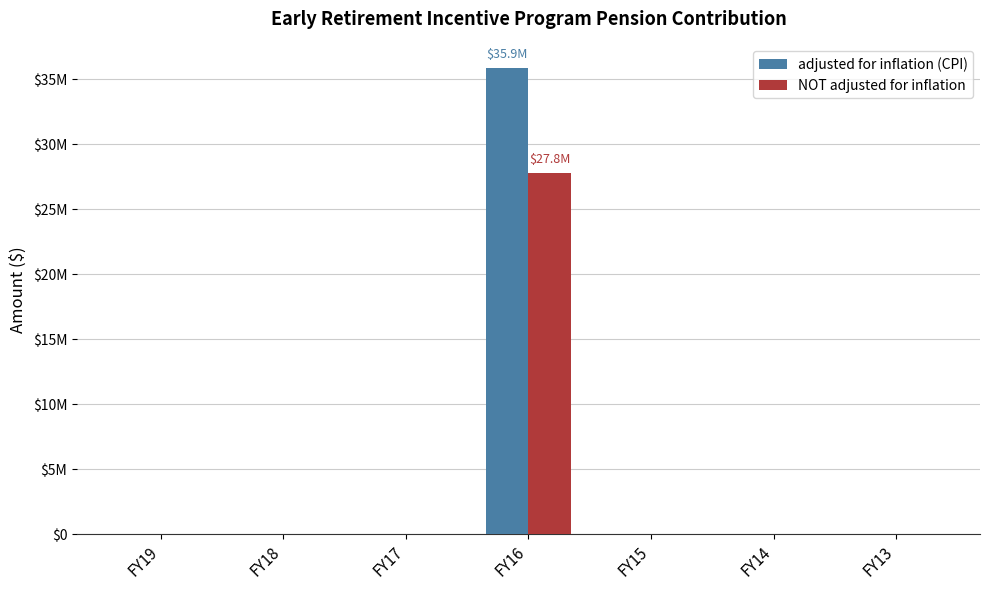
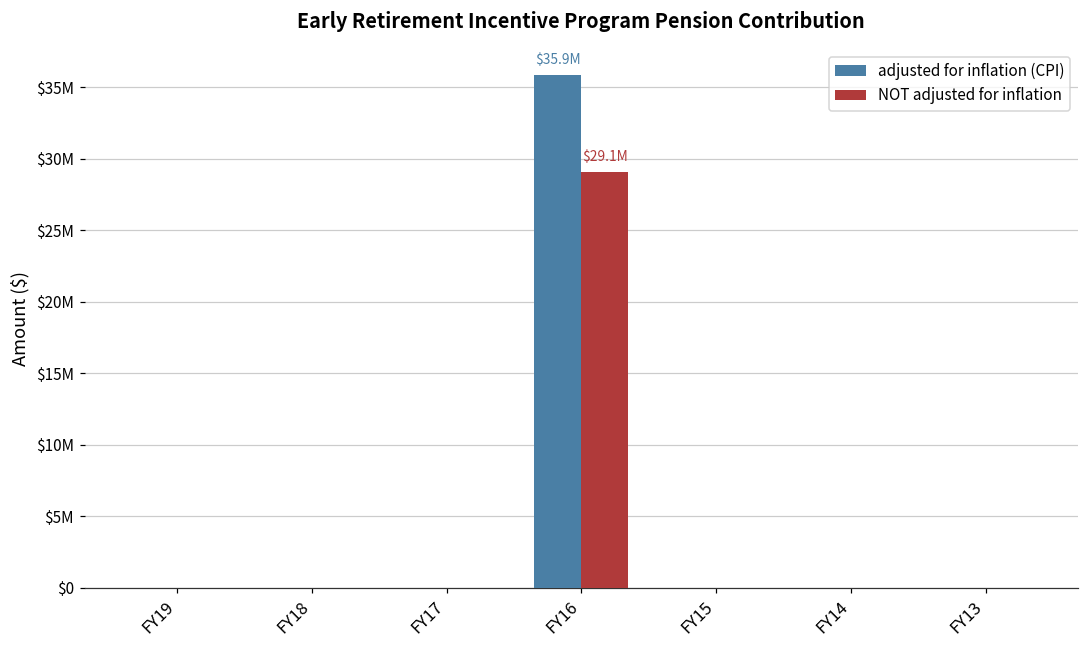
NOT adjusted for inflation, FY16: $27.8M -> $29.1M
